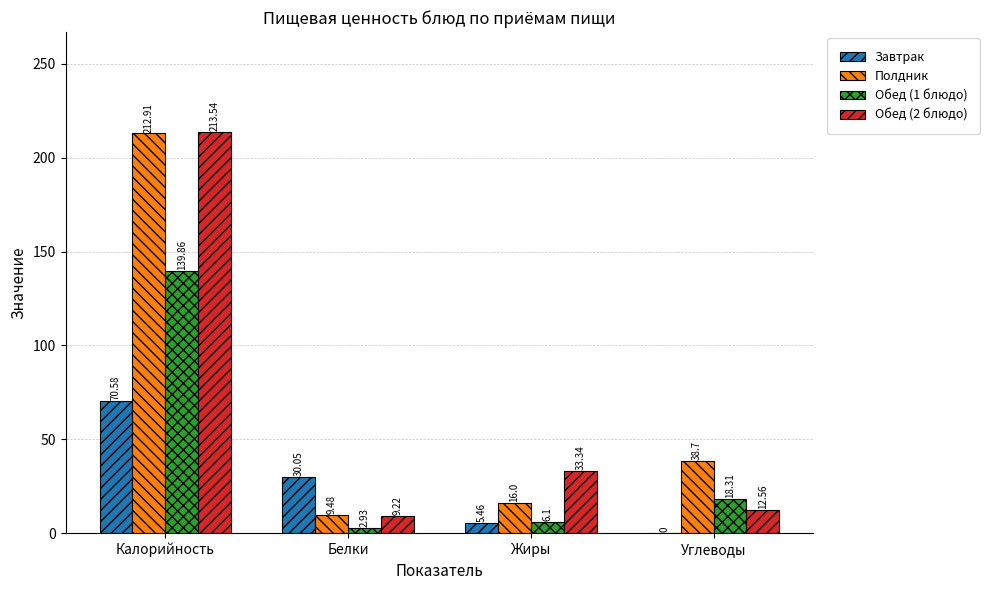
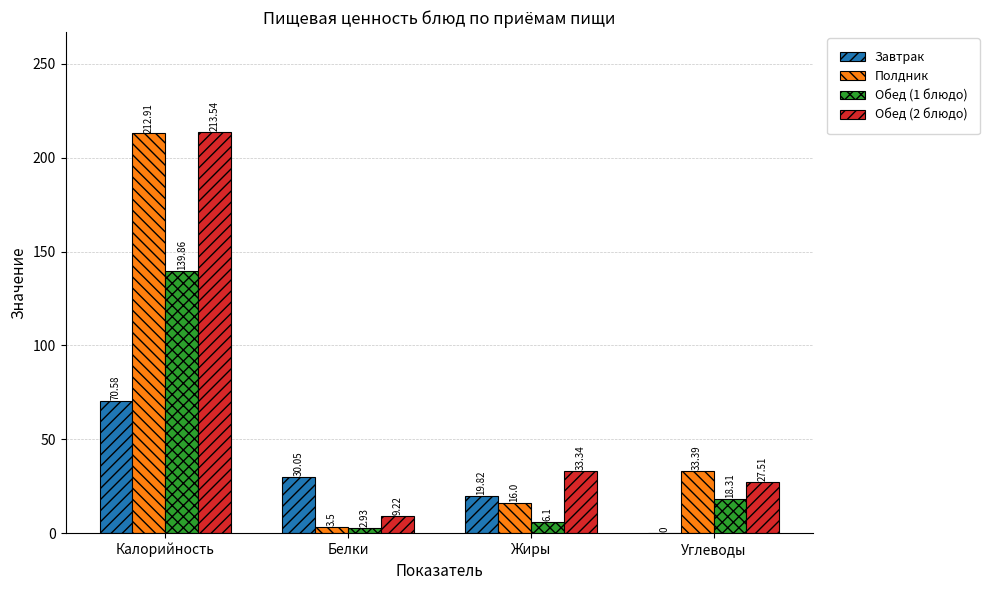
Полдник, Белки: 9.48 -> 3.5
Завтрак, Жиры: 5.46 -> 19.82
Полдник, Углеводы: 38.7 -> 33.39
Обед (2 блюдо), Углеводы: 12.56 -> 27.51
